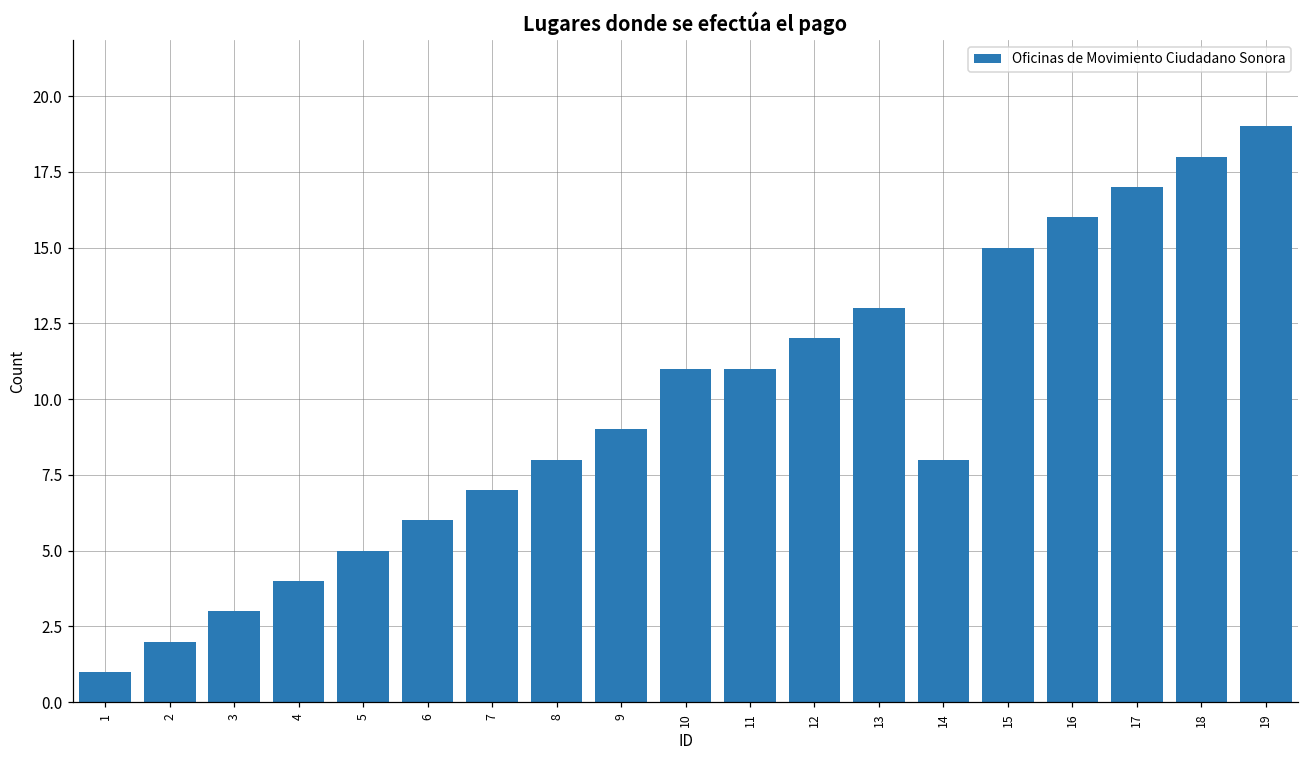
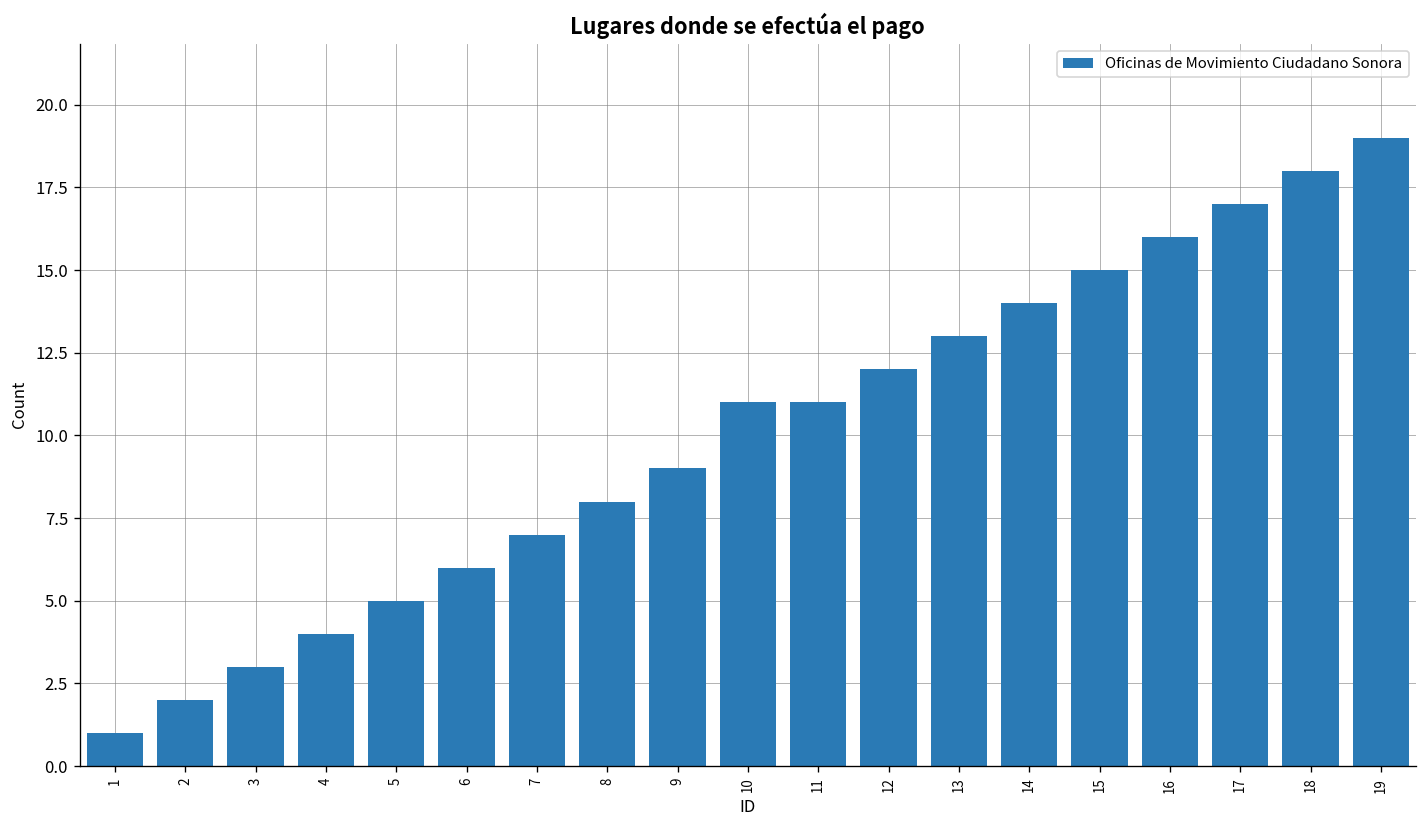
14: 8 -> 14
